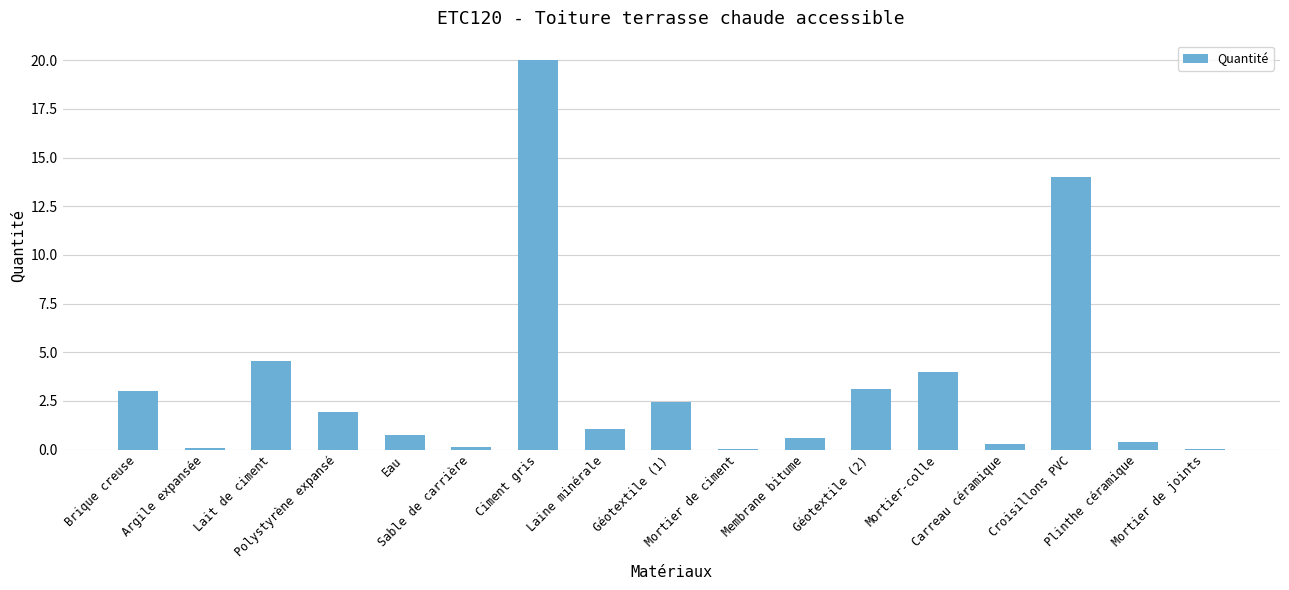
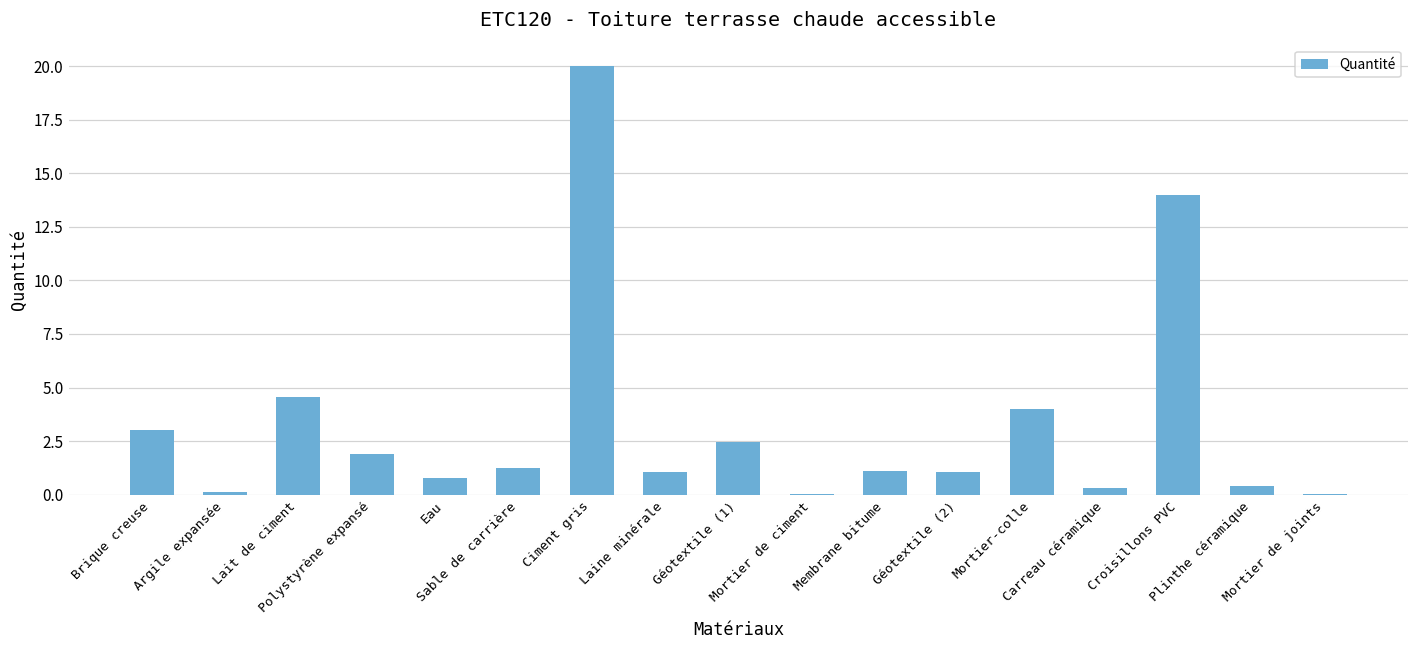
Sable de carrière: 0.1 -> 1.3
Membrane bitume: 0.6 -> 1.1
Géotextile (2): 3.1 -> 1.1
